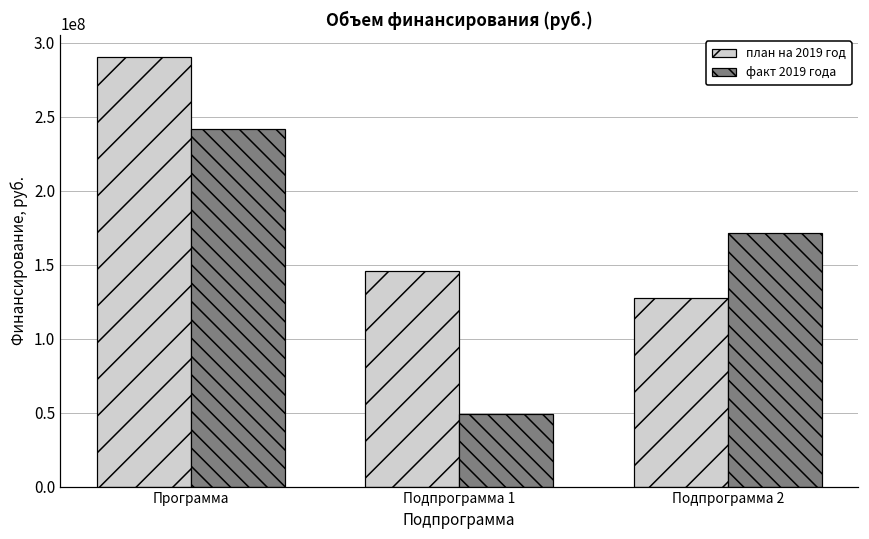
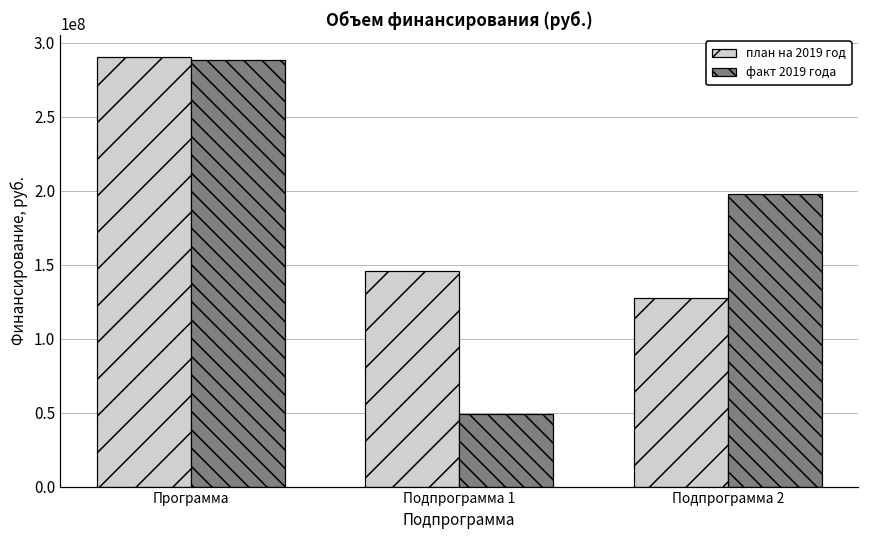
факт 2019 года, Программа: 242000000 -> 288000000
факт 2019 года, Подпрограмма 2: 172000000 -> 198000000
